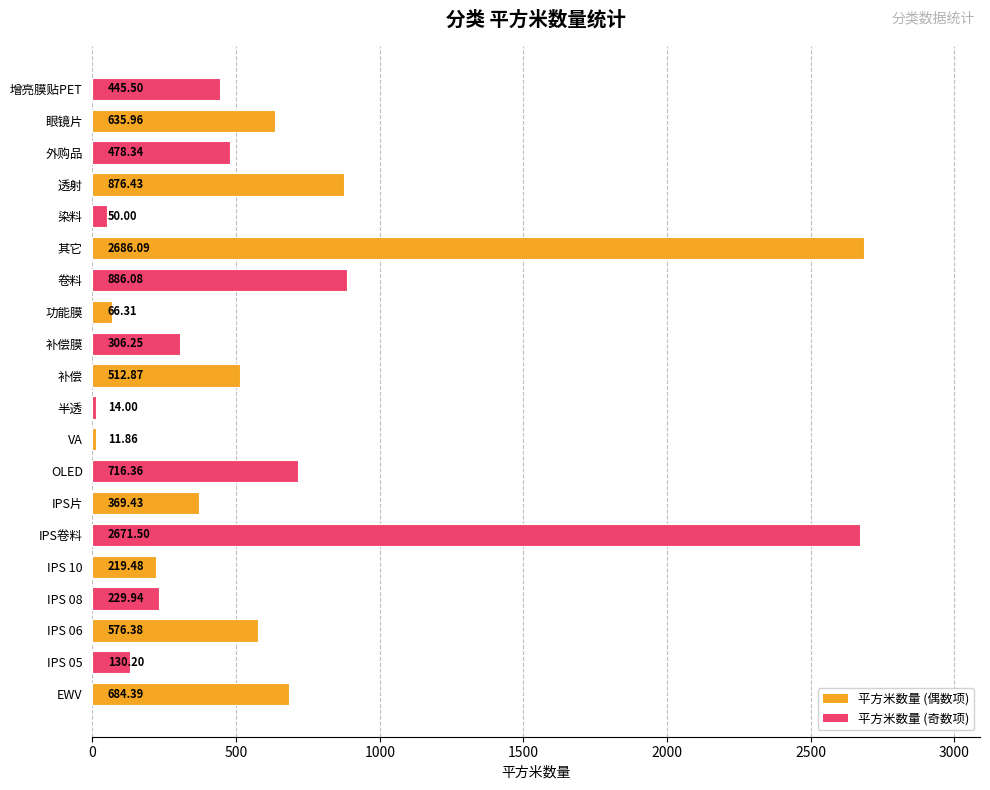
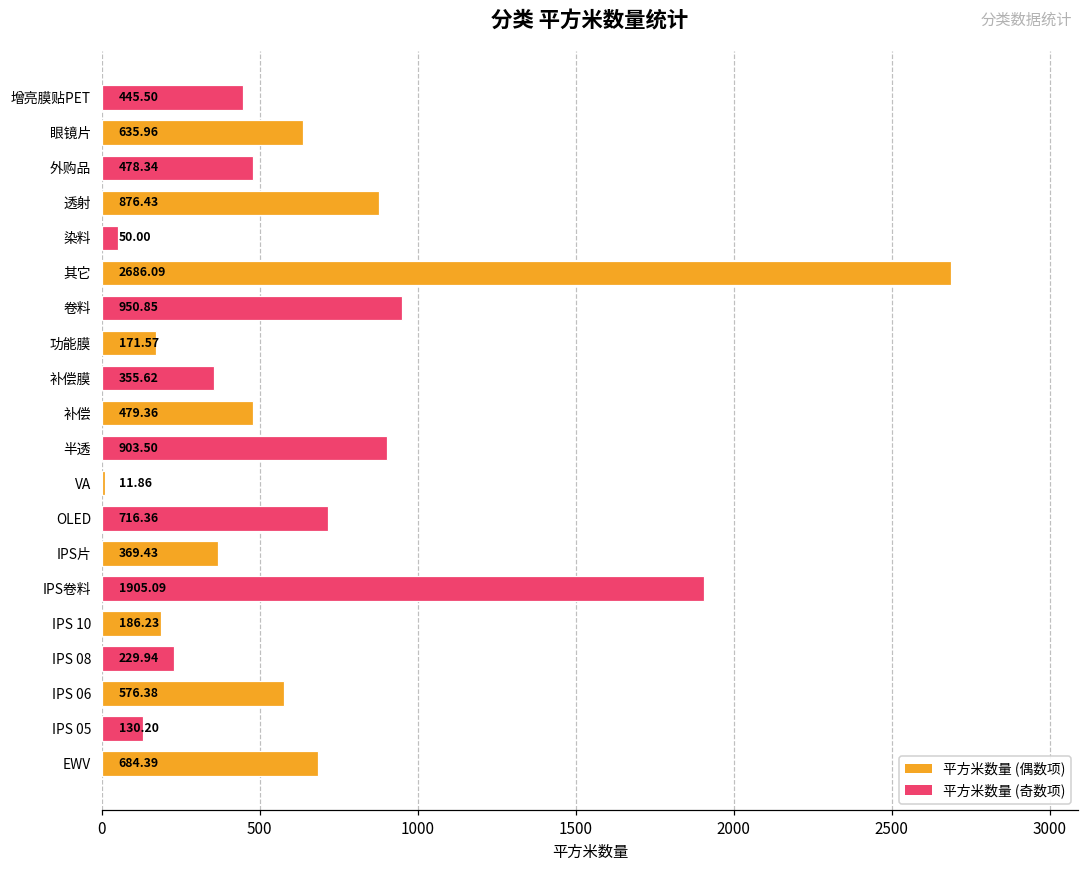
卷料: 886.08 -> 950.85
功能膜: 66.31 -> 171.57
补偿膜: 306.25 -> 355.62
补偿: 512.87 -> 479.36
半透: 14.00 -> 903.50
IPS卷料: 2671.50 -> 1905.09
IPS 10: 219.48 -> 186.23
